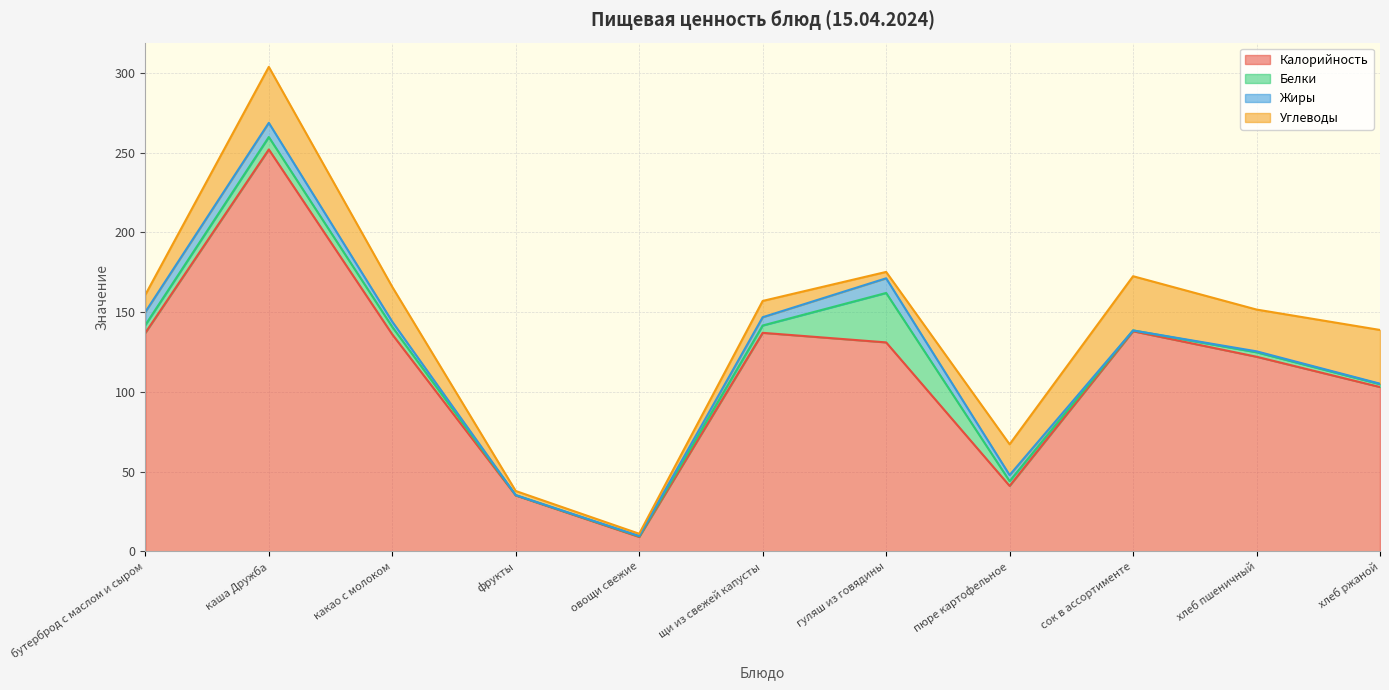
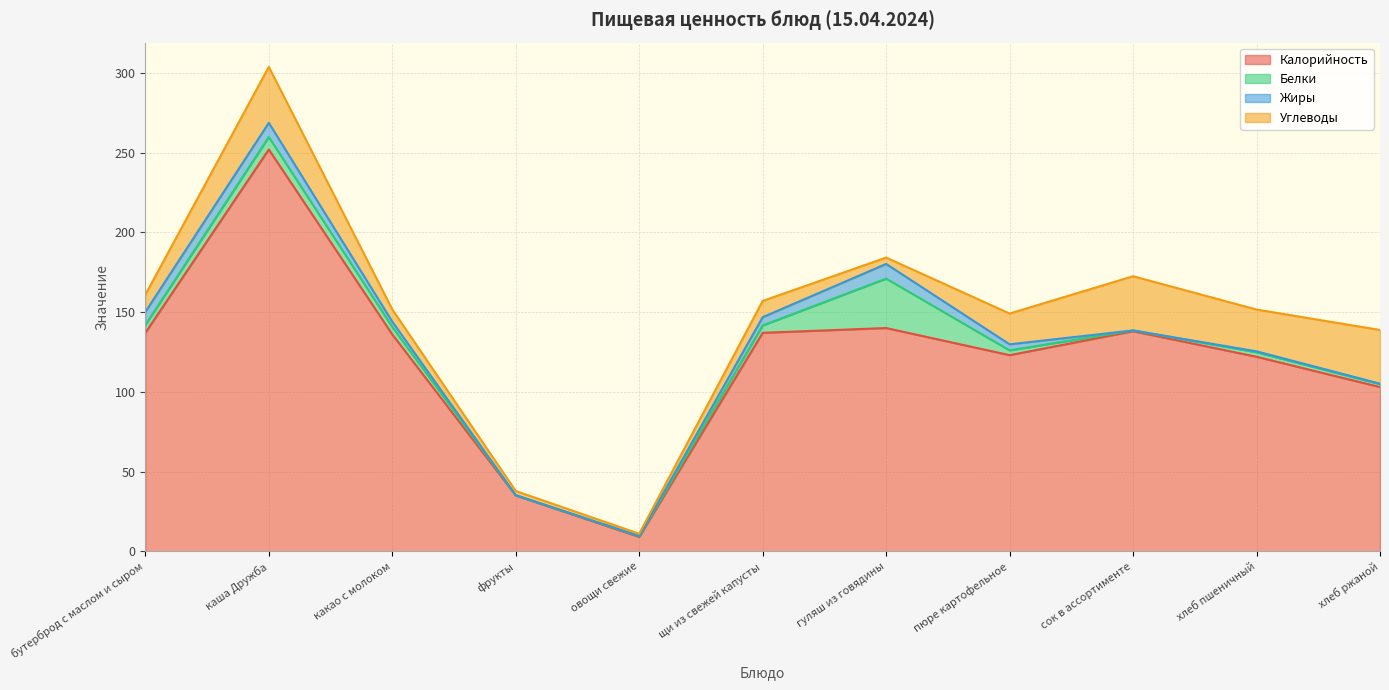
Углеводы, какао с молоком: 22 -> 8
Калорийность, гуляш из говядины: 131 -> 140
Калорийность, пюре картофельное: 41 -> 123
